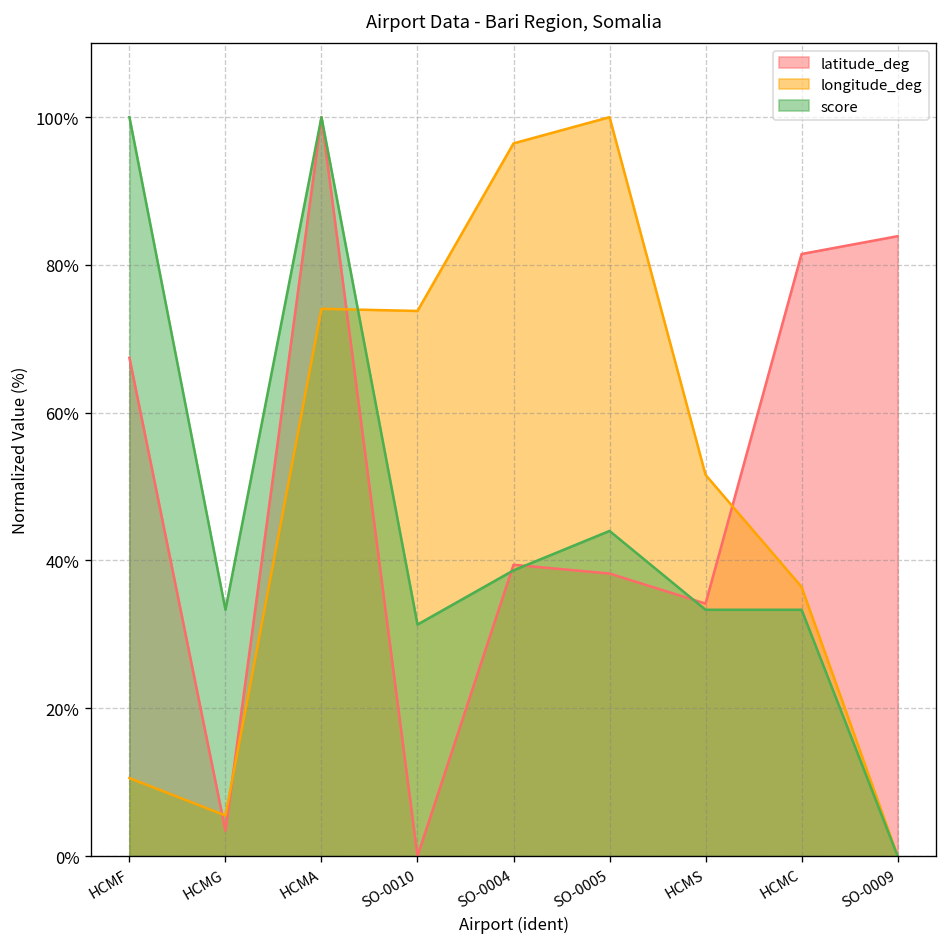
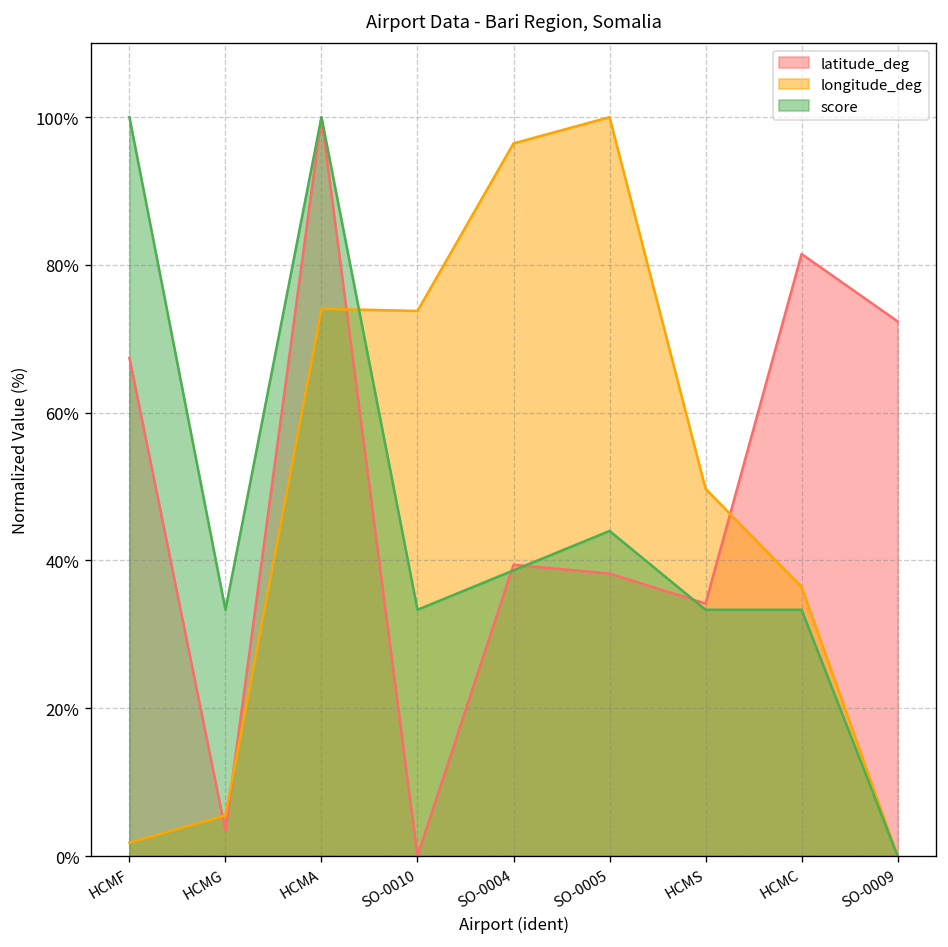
longitude_deg, HCMF: 11% -> 2%
score, SO-0010: 31% -> 33%
longitude_deg, HCMS: 52% -> 50%
latitude_deg, SO-0009: 84% -> 72%
